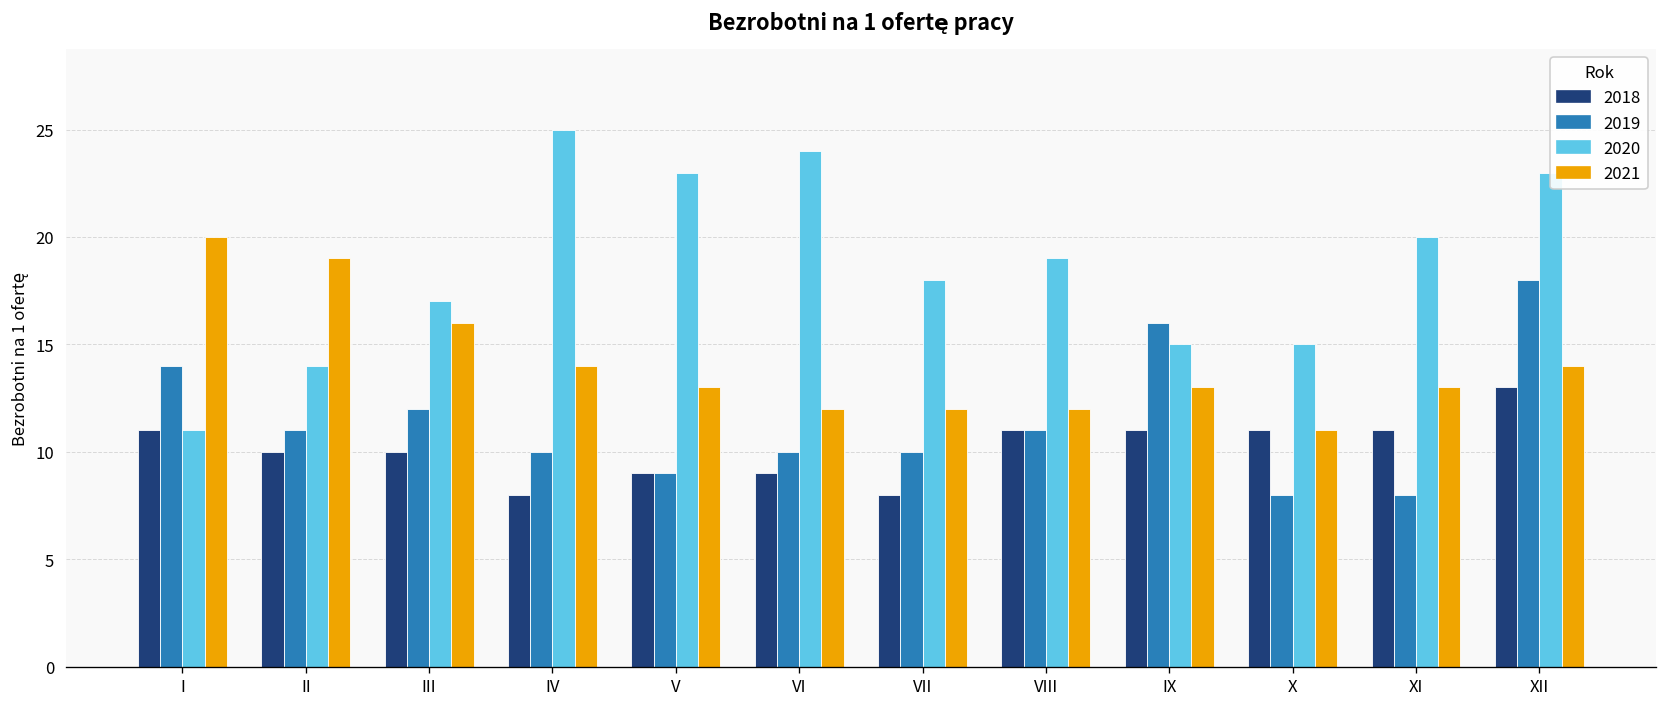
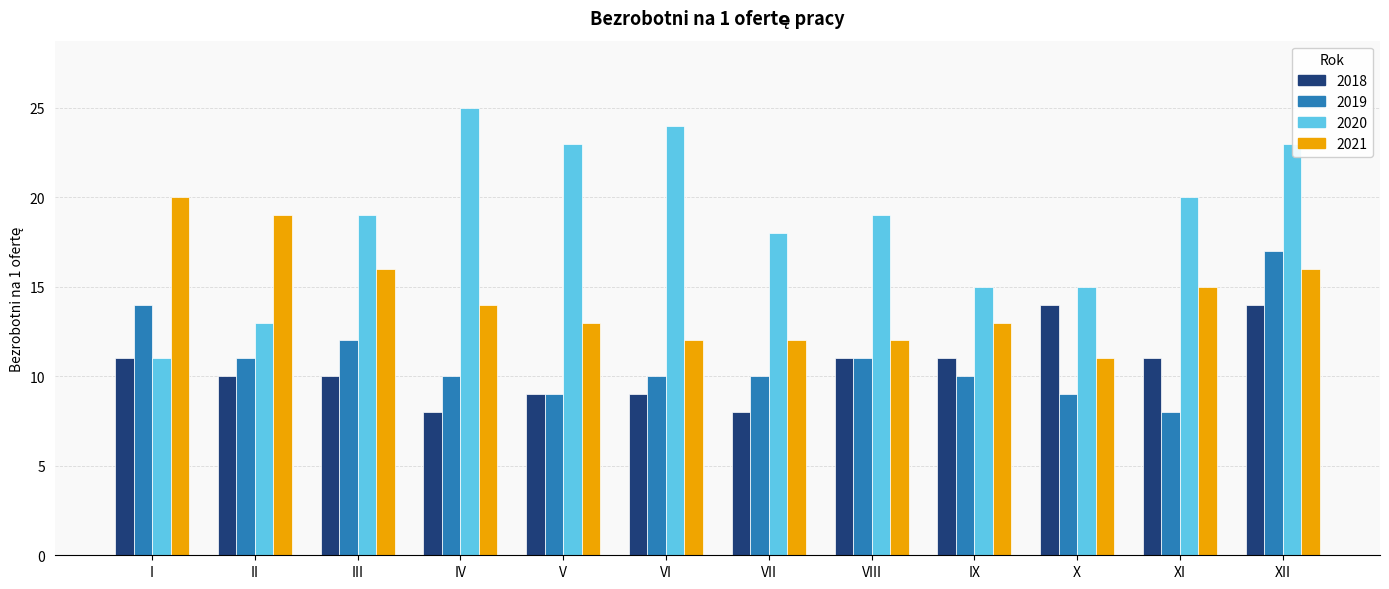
2020, II: 14 -> 13
2020, III: 17 -> 19
2019, IX: 16 -> 10
2018, X: 11 -> 14
2019, X: 8 -> 9
2021, XI: 13 -> 15
2018, XII: 13 -> 14
2019, XII: 18 -> 17
2021, XII: 14 -> 16
